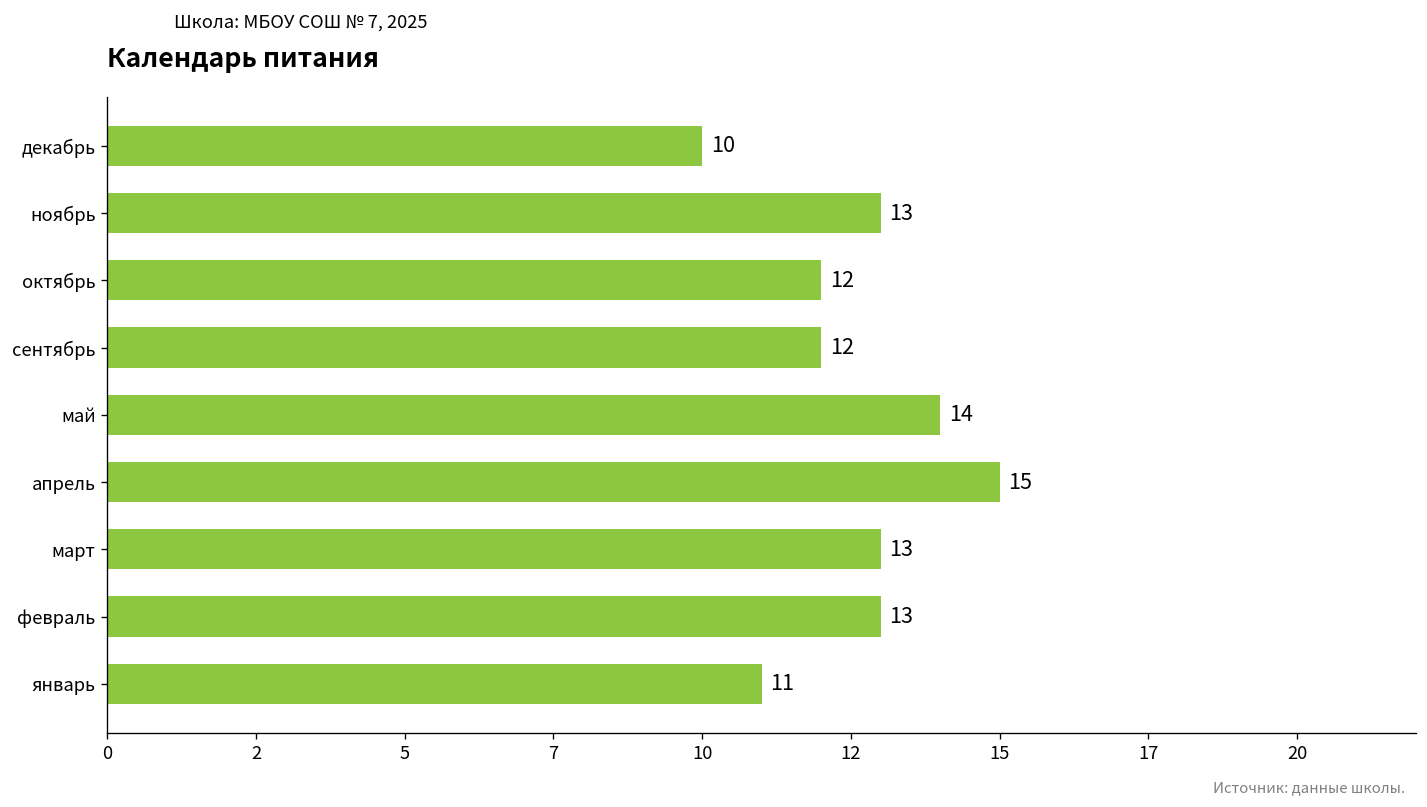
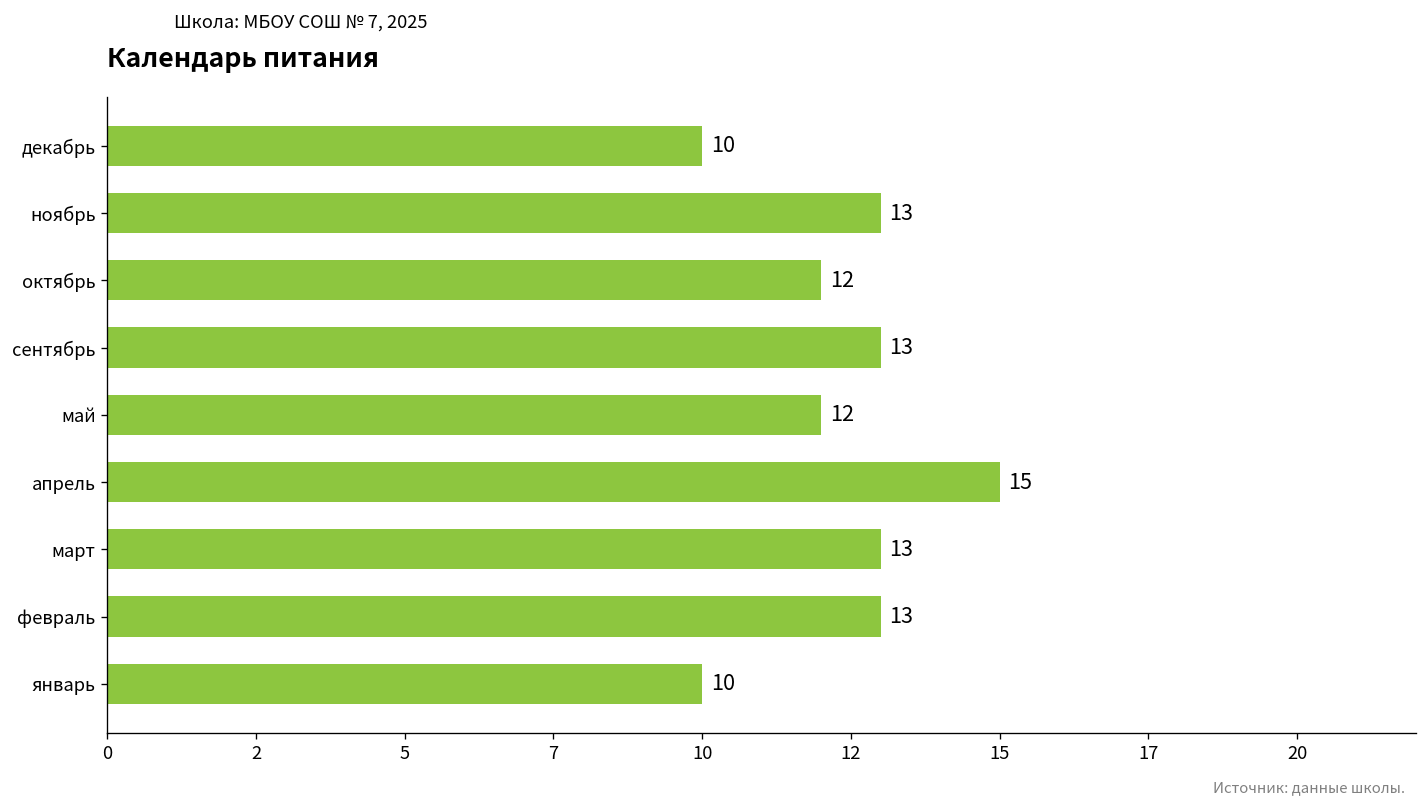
сентябрь: 12 -> 13
май: 14 -> 12
январь: 11 -> 10
